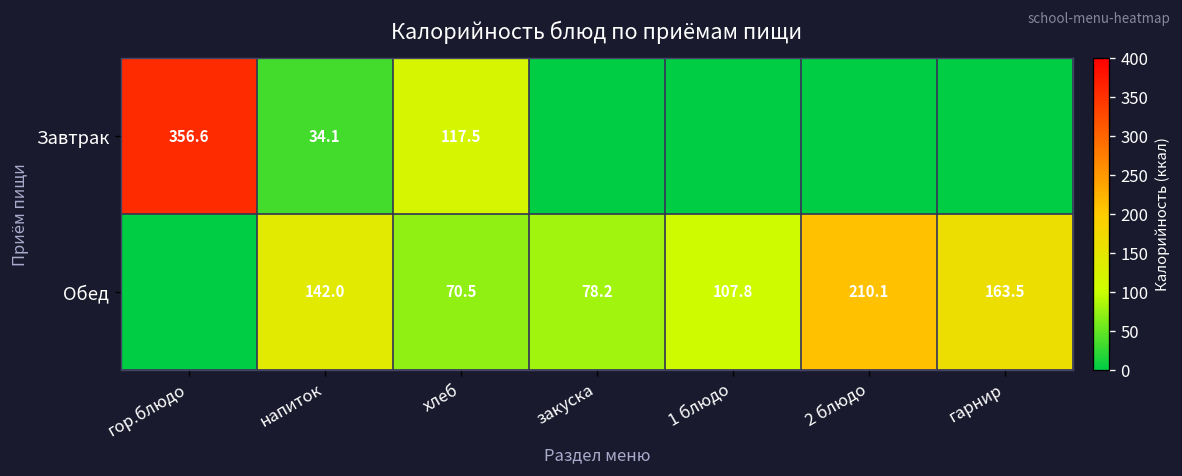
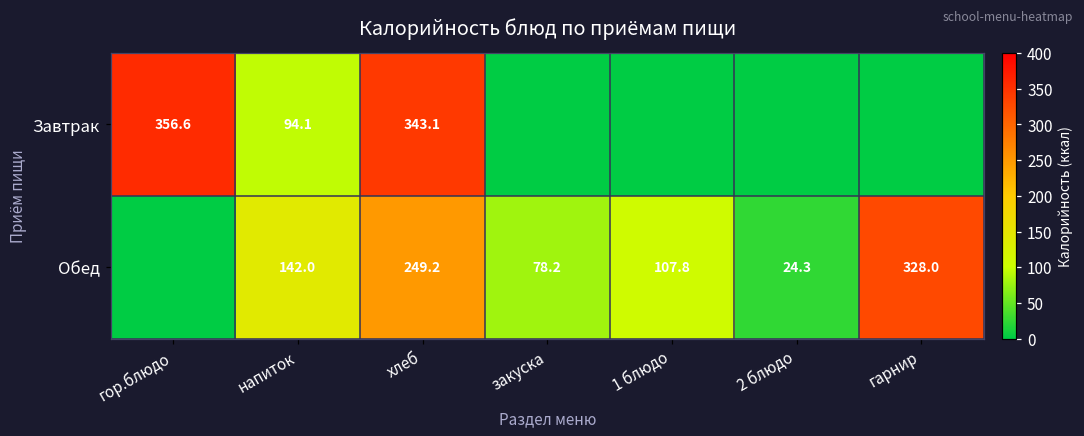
Завтрак, напиток: 34.1 -> 94.1
Завтрак, хлеб: 117.5 -> 343.1
Обед, хлеб: 70.5 -> 249.2
Обед, 2 блюдо: 210.1 -> 24.3
Обед, гарнир: 163.5 -> 328.0
